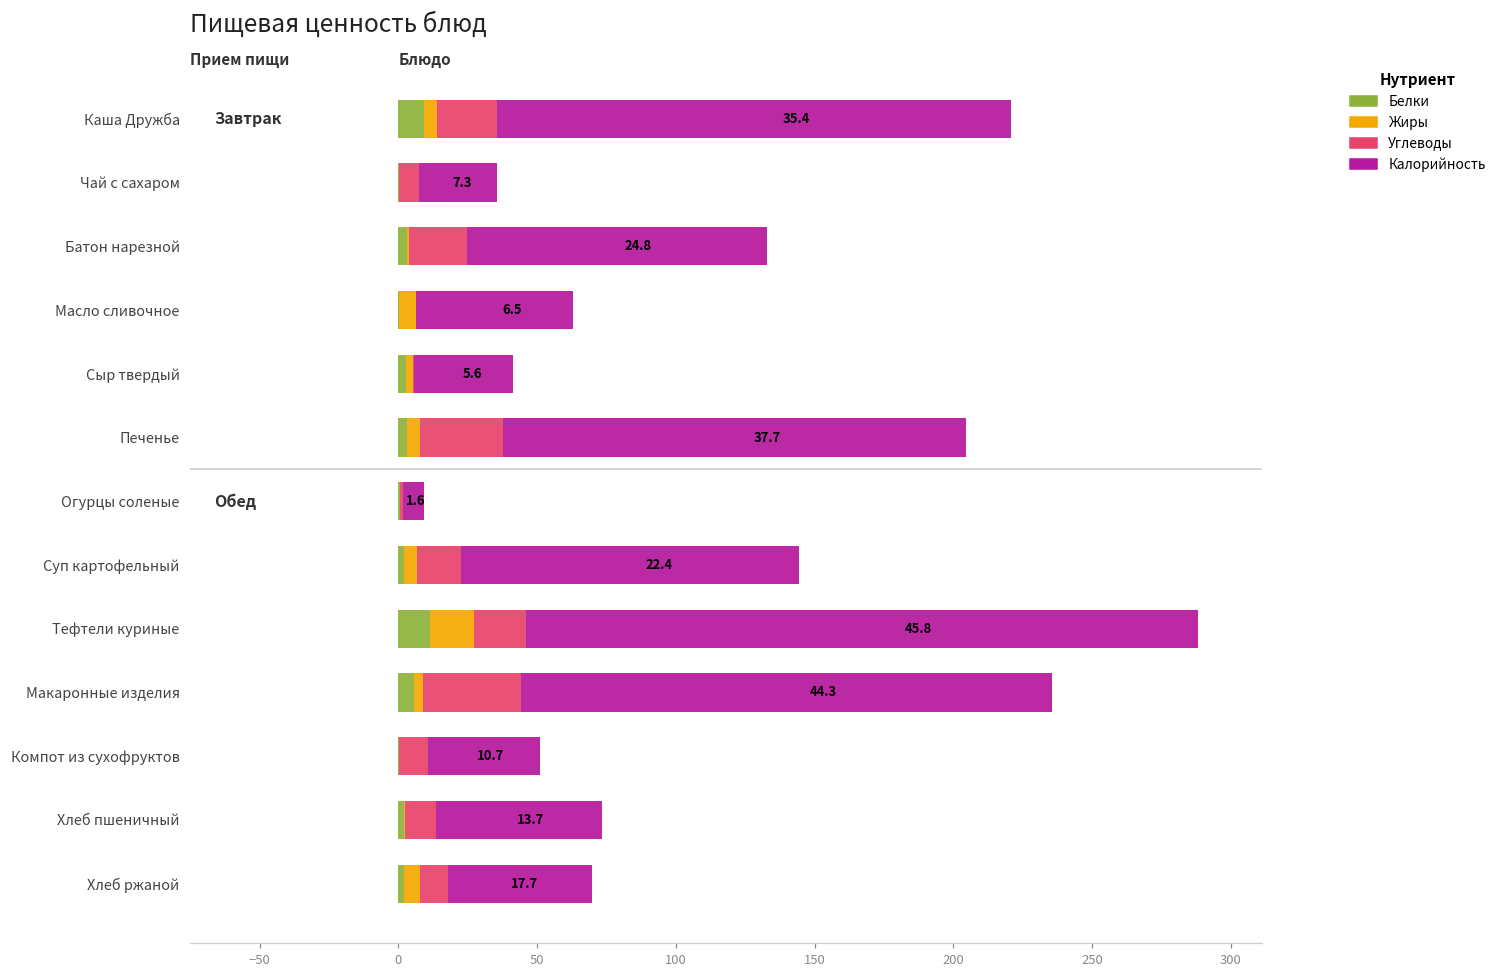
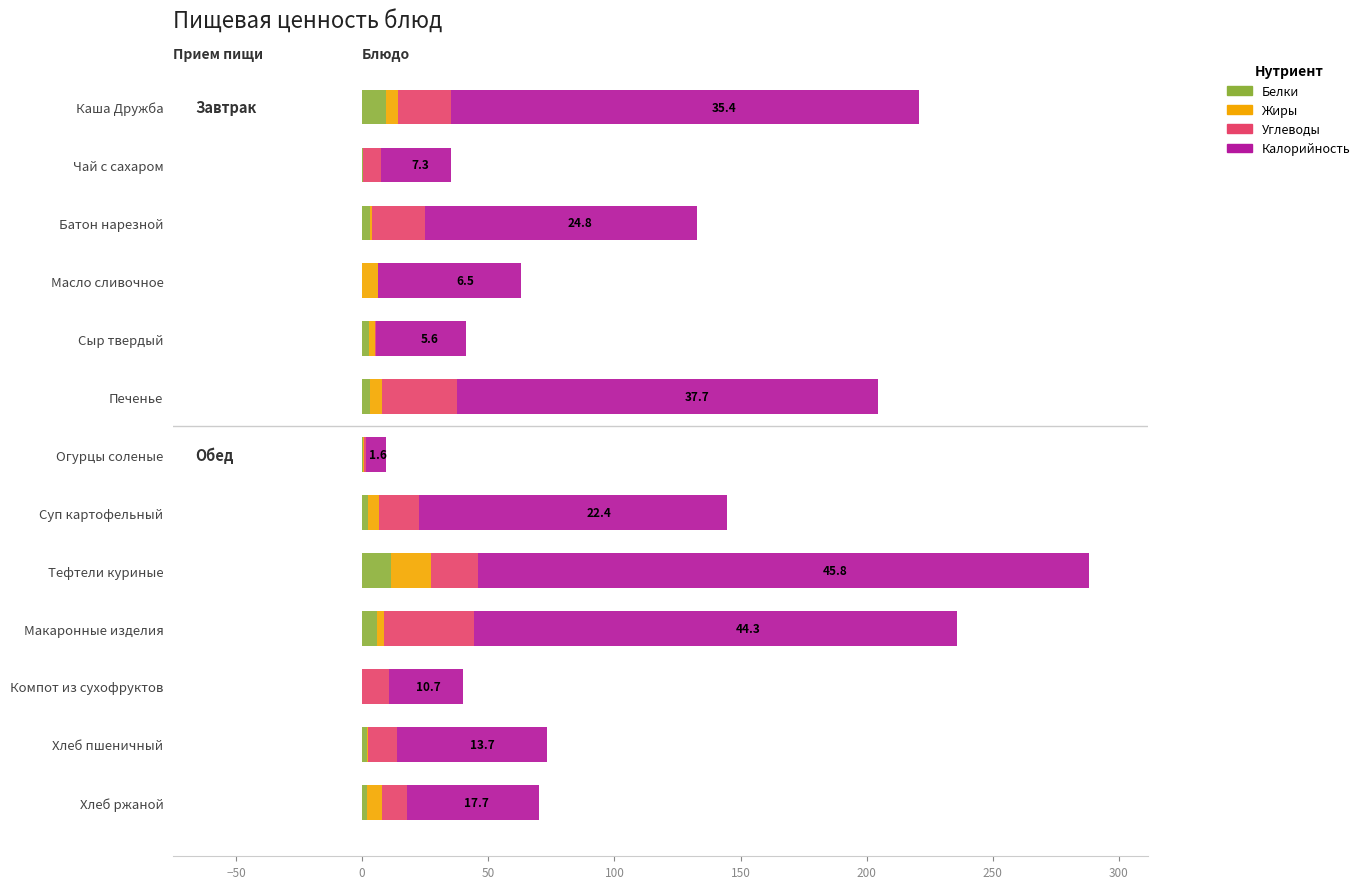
Калорийность, Компот из сухофруктов: 40 -> 29
